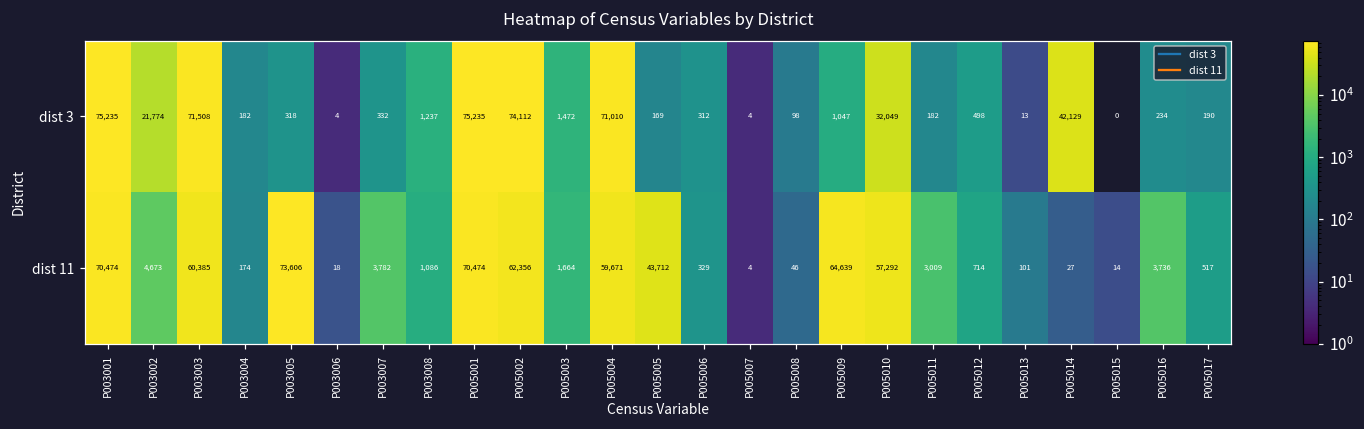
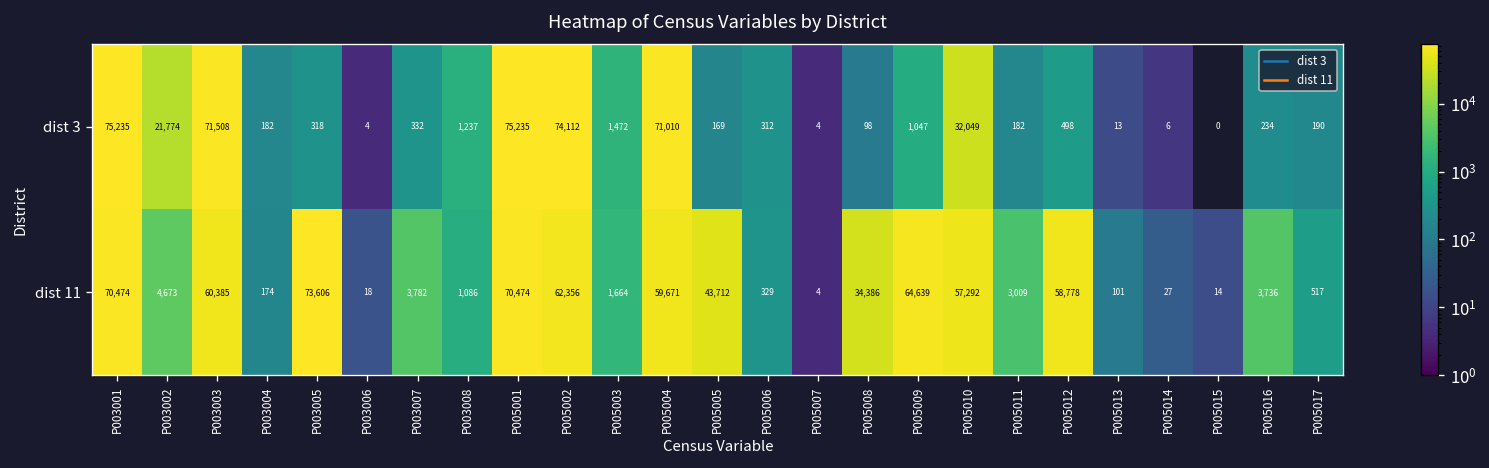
dist 3, P005014: 42,129 -> 6
dist 11, P005008: 46 -> 34,386
dist 11, P005012: 714 -> 58,778
